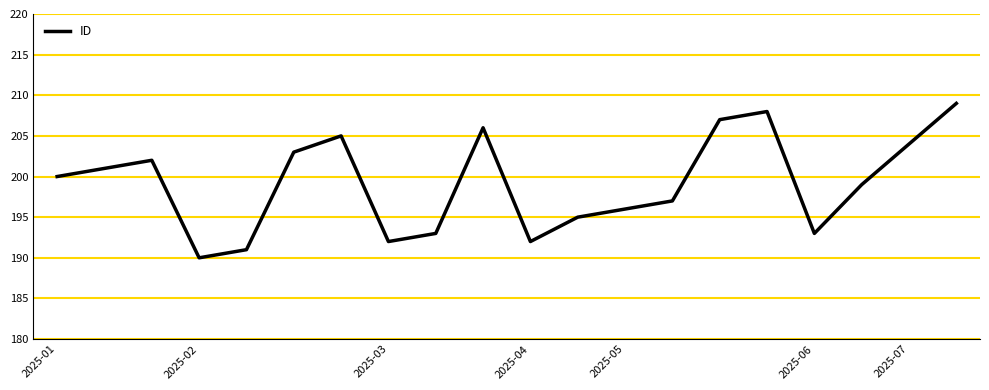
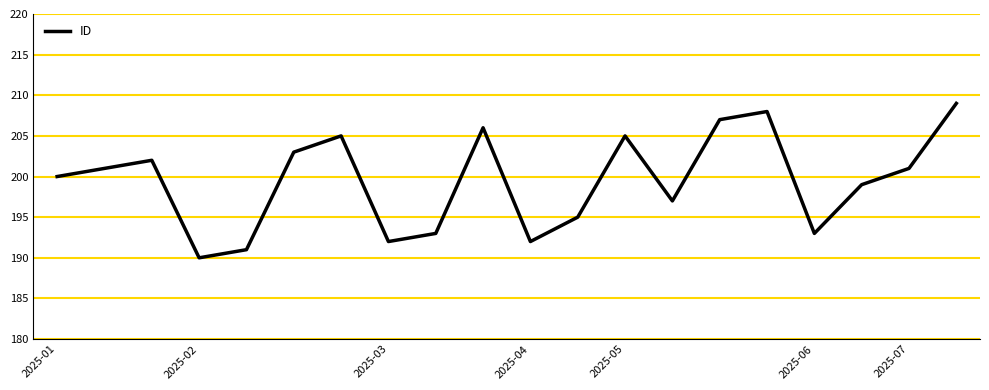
2025-05: 196 -> 205
2025-07: 204 -> 201
